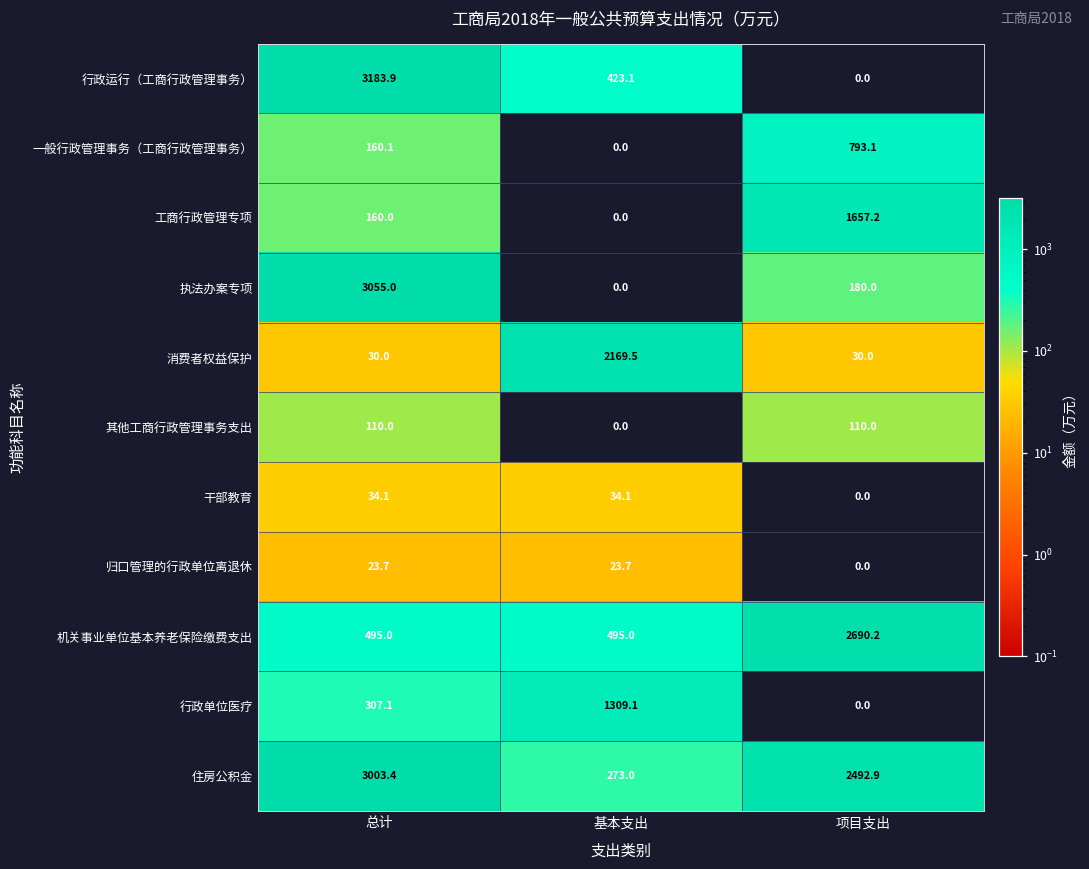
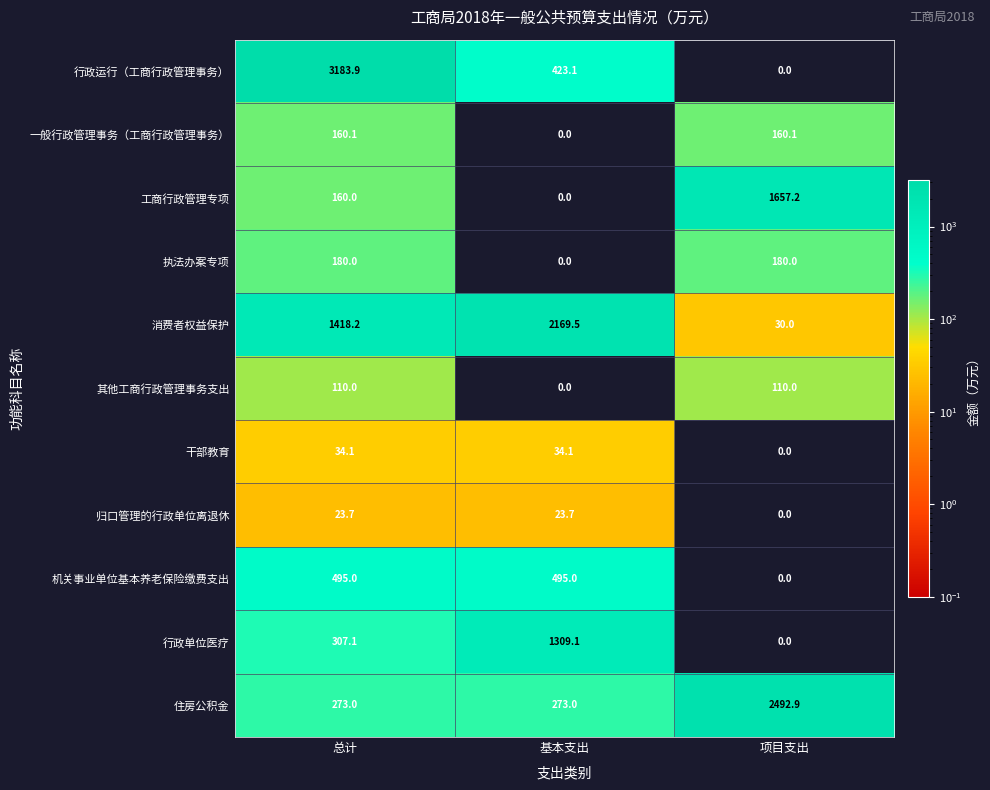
一般行政管理事务（工商行政管理事务）, 项目支出: 793.1 -> 160.1
执法办案专项, 总计: 3055.0 -> 180.0
消费者权益保护, 总计: 30.0 -> 1418.2
机关事业单位基本养老保险缴费支出, 项目支出: 2690.2 -> 0.0
住房公积金, 总计: 3003.4 -> 273.0
